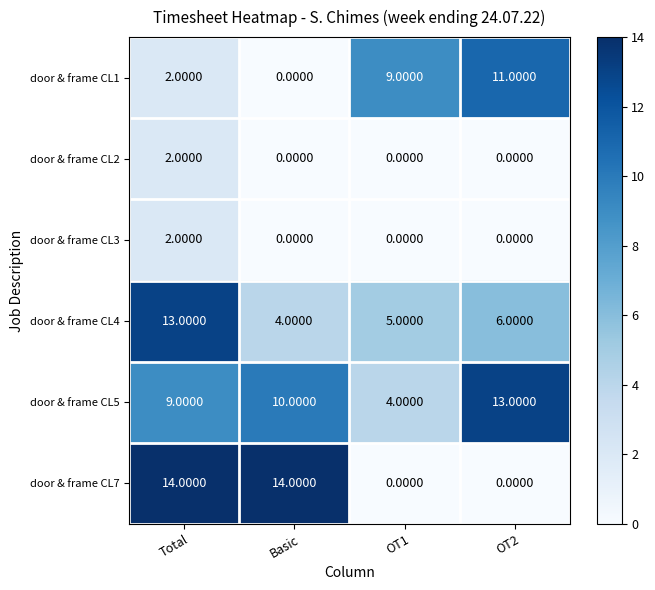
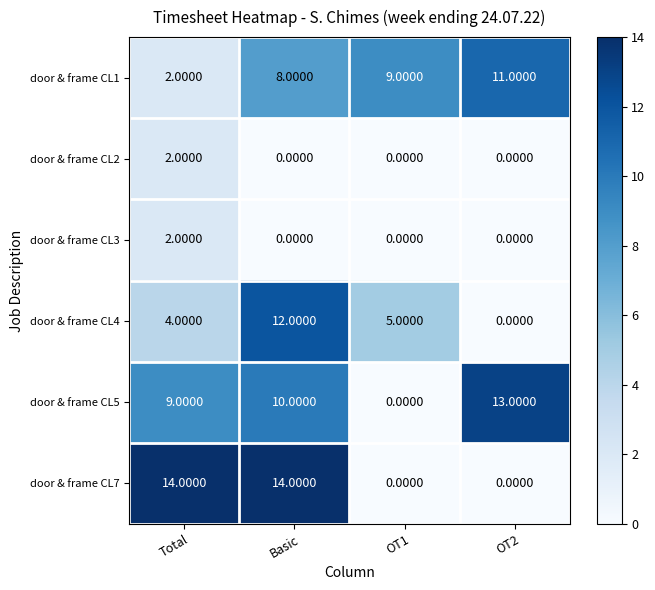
door & frame CL1, Basic: 0.0000 -> 8.0000
door & frame CL4, Total: 13.0000 -> 4.0000
door & frame CL4, Basic: 4.0000 -> 12.0000
door & frame CL4, OT2: 6.0000 -> 0.0000
door & frame CL5, OT1: 4.0000 -> 0.0000
